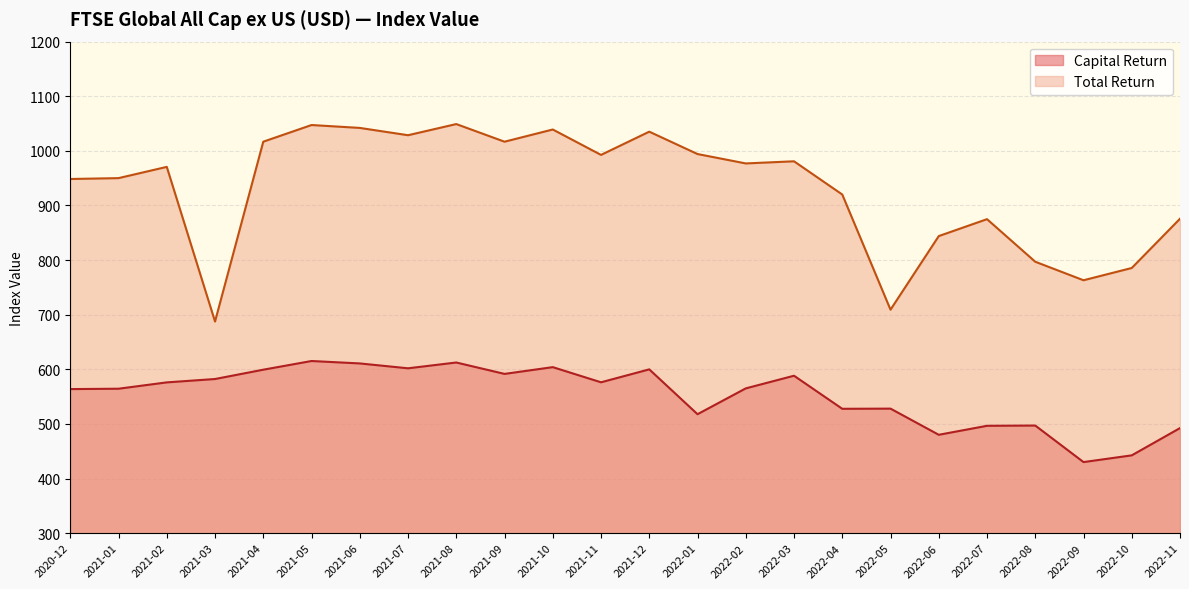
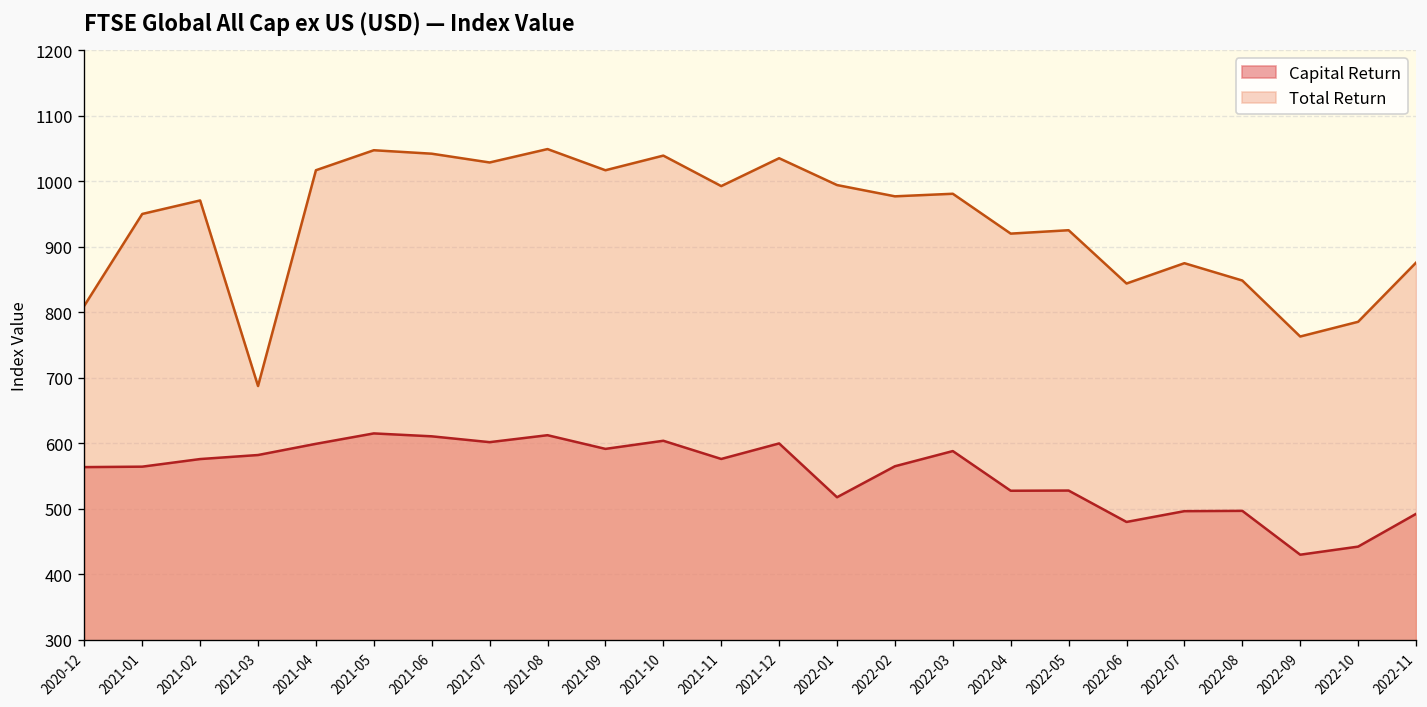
Total Return, 2020-12: 950 -> 810
Total Return, 2022-05: 710 -> 930
Total Return, 2022-08: 800 -> 850
